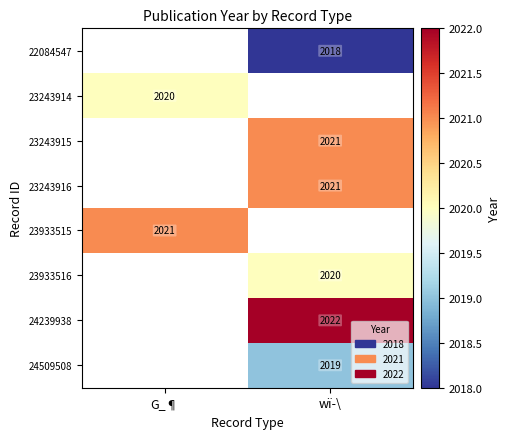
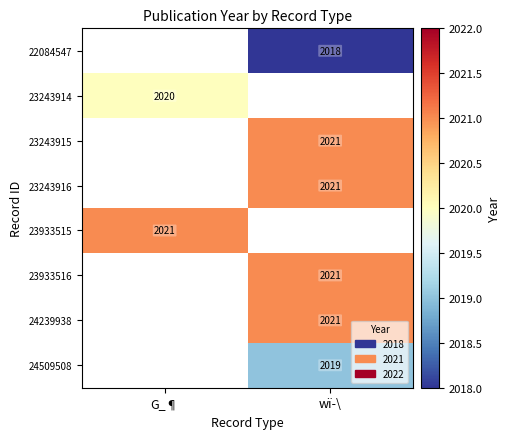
23933516, wï­\: 2020 -> 2021
24239938, wï­\: 2022 -> 2021
